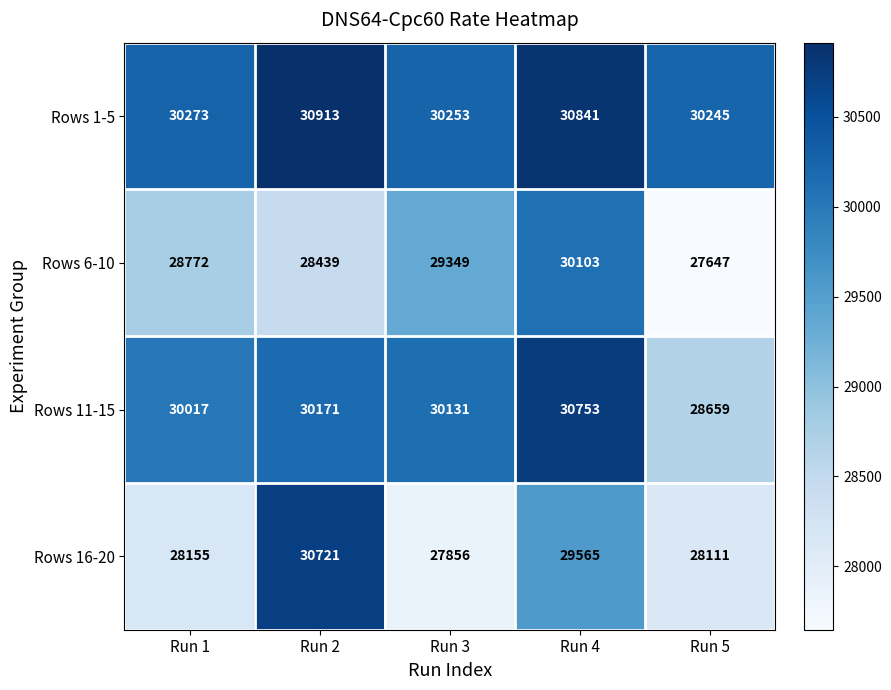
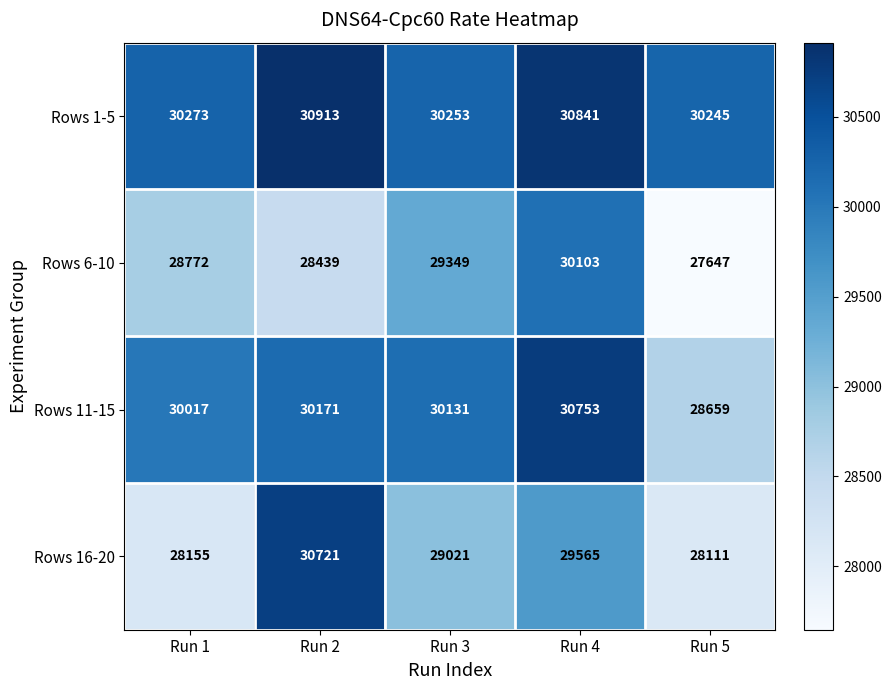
Rows 16-20, Run 3: 27856 -> 29021
